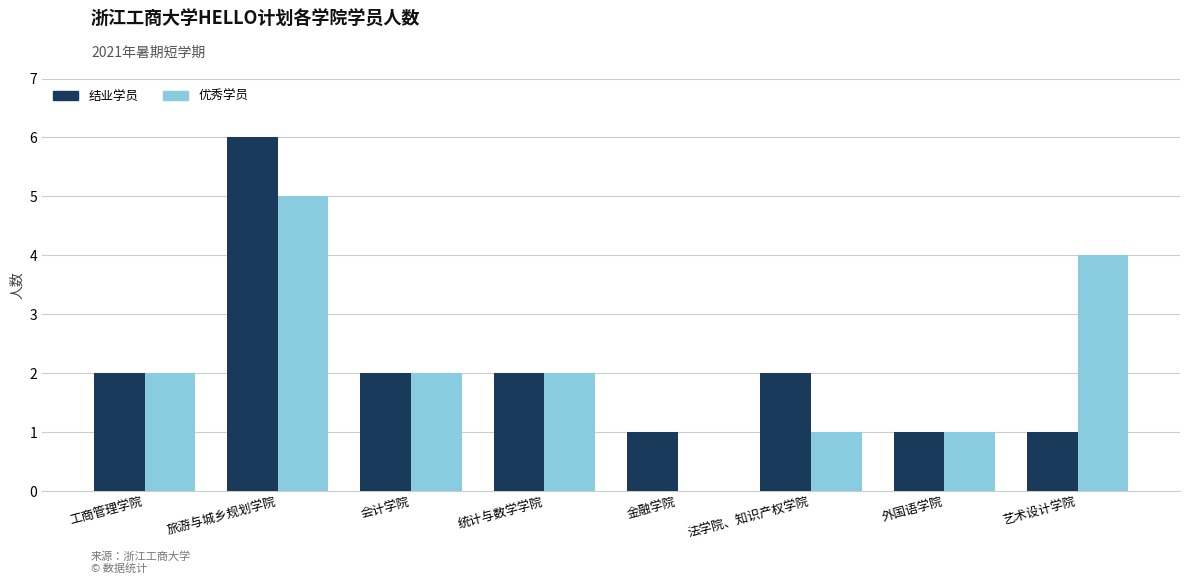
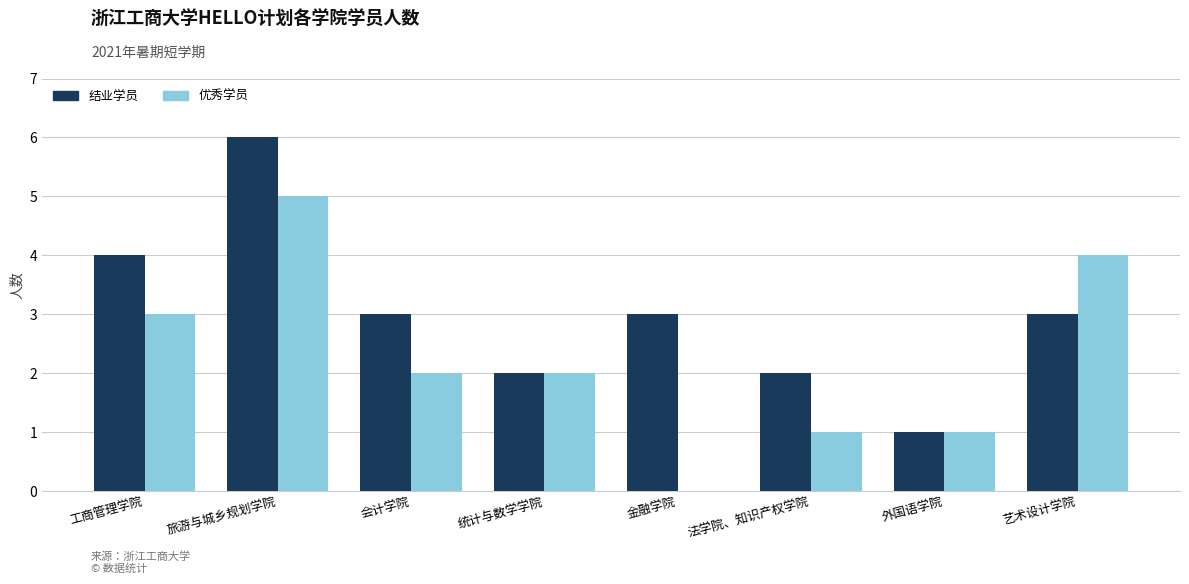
结业学员, 工商管理学院: 2 -> 4
优秀学员, 工商管理学院: 2 -> 3
结业学员, 会计学院: 2 -> 3
结业学员, 金融学院: 1 -> 3
结业学员, 艺术设计学院: 1 -> 3
